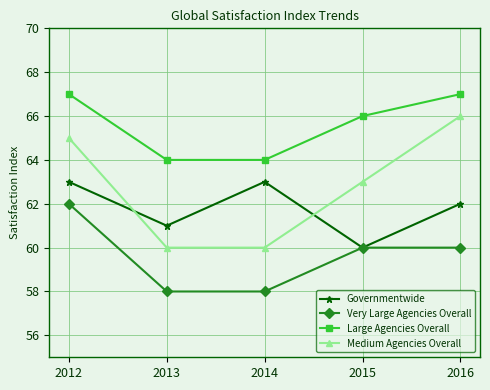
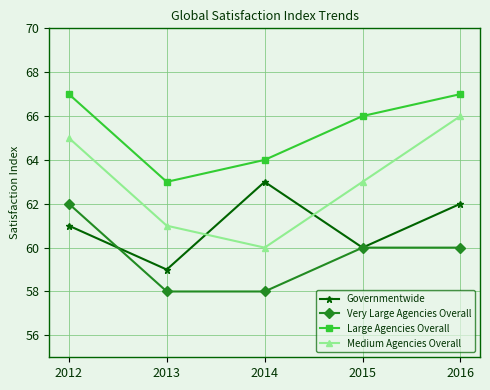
Governmentwide, 2012: 63 -> 61
Governmentwide, 2013: 61 -> 59
Large Agencies Overall, 2013: 64 -> 63
Medium Agencies Overall, 2013: 60 -> 61
